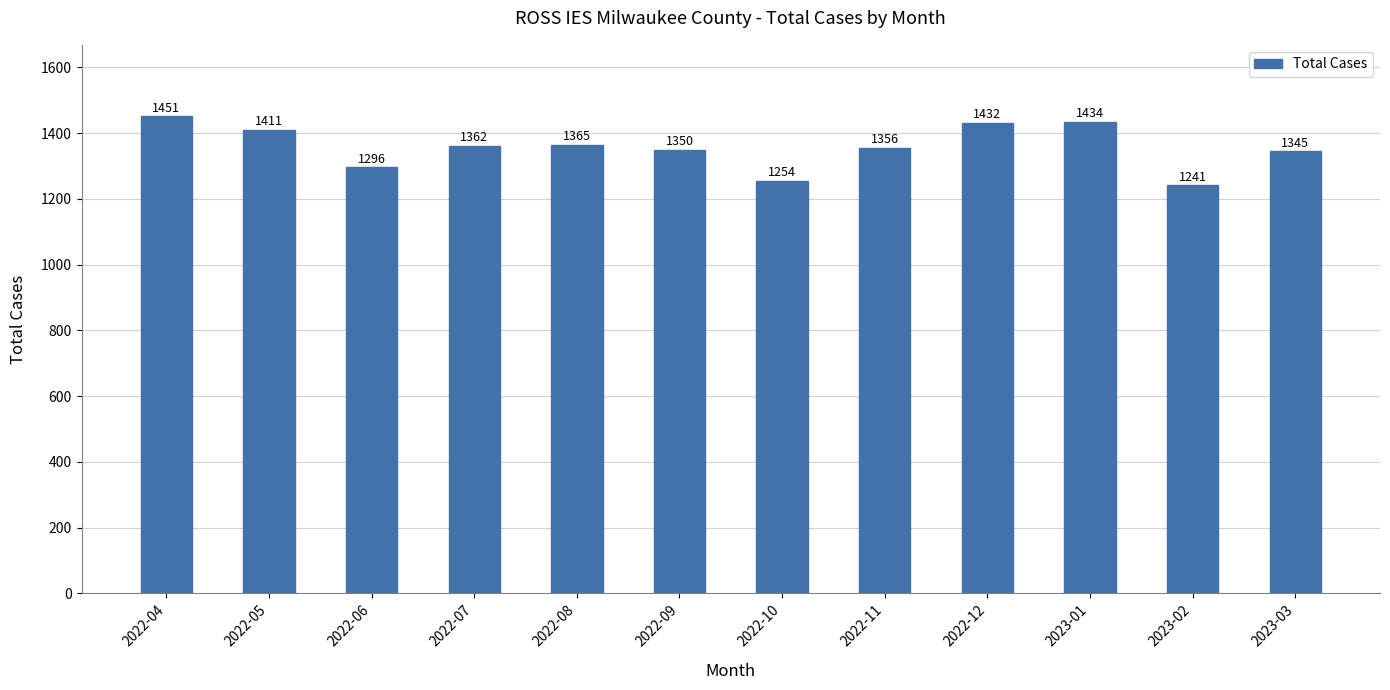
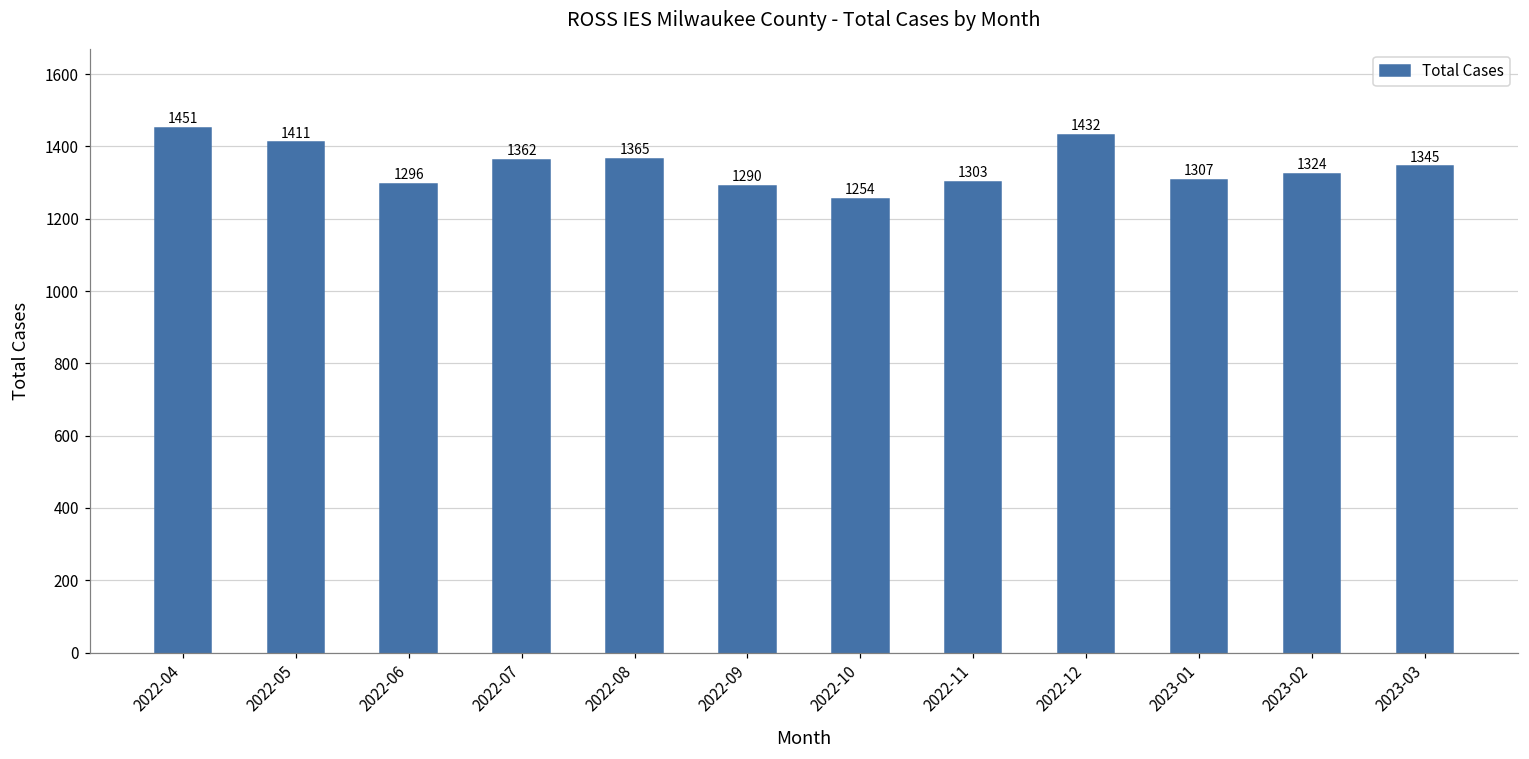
2022-09: 1350 -> 1290
2022-11: 1356 -> 1303
2023-01: 1434 -> 1307
2023-02: 1241 -> 1324
